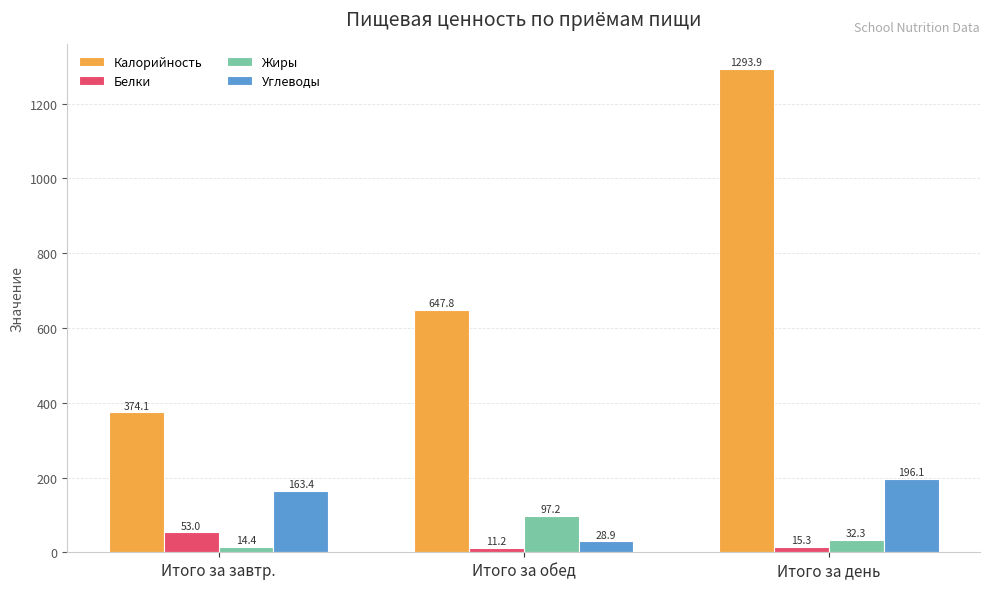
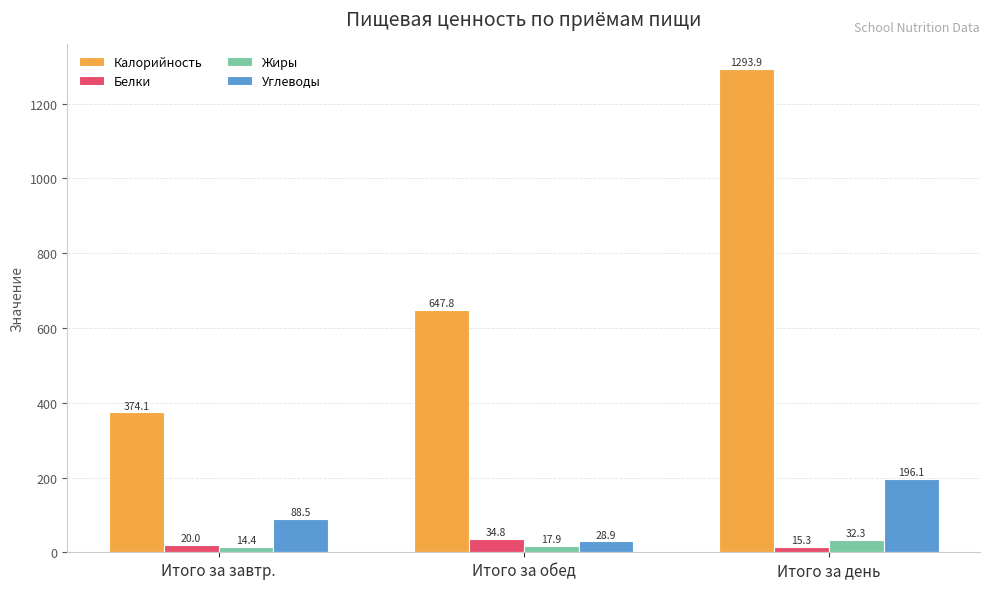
Белки, Итого за завтр.: 53.0 -> 20.0
Углеводы, Итого за завтр.: 163.4 -> 88.5
Белки, Итого за обед: 11.2 -> 34.8
Жиры, Итого за обед: 97.2 -> 17.9
